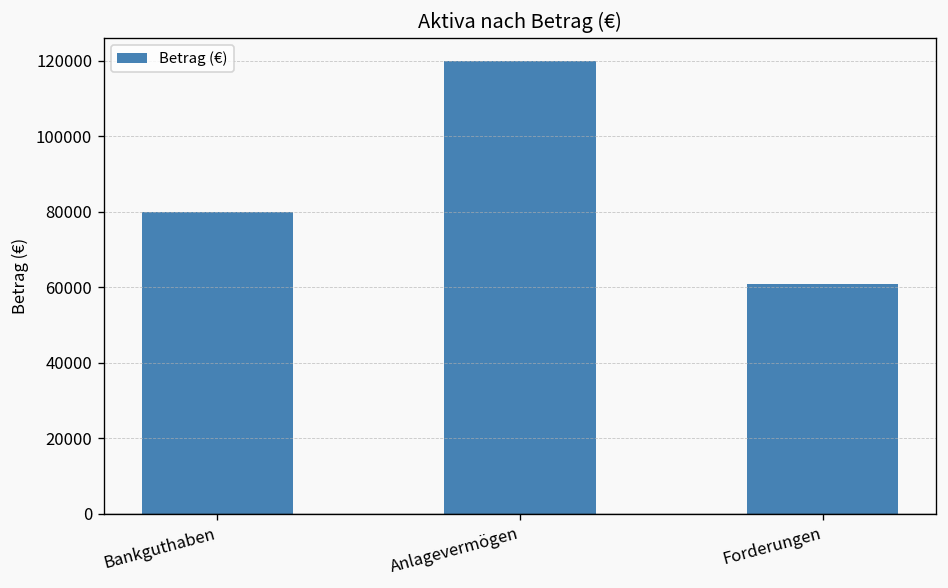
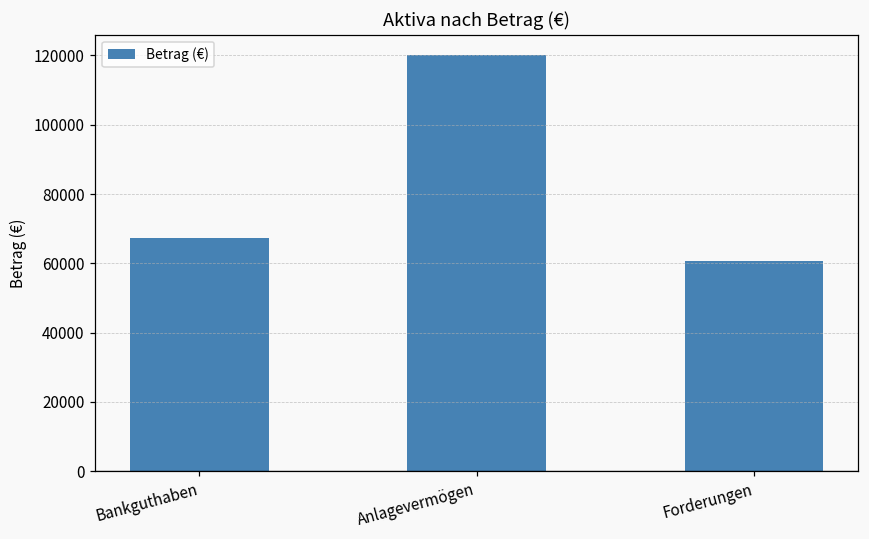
Bankguthaben: 80000 -> 67000
